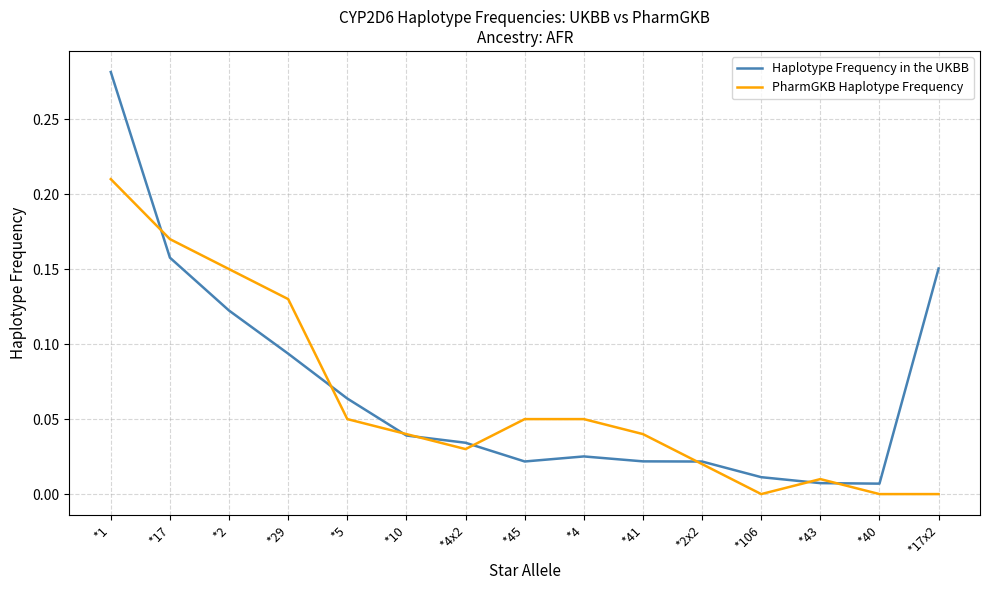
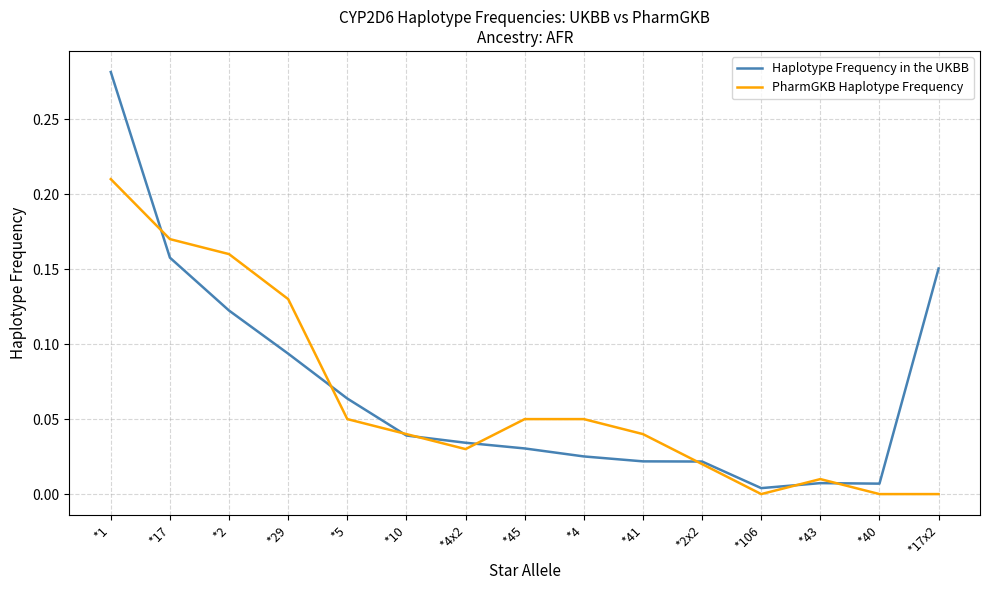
PharmGKB Haplotype Frequency, *2: 0.15 -> 0.16
Haplotype Frequency in the UKBB, *45: 0.022 -> 0.030
Haplotype Frequency in the UKBB, *106: 0.011 -> 0.004
